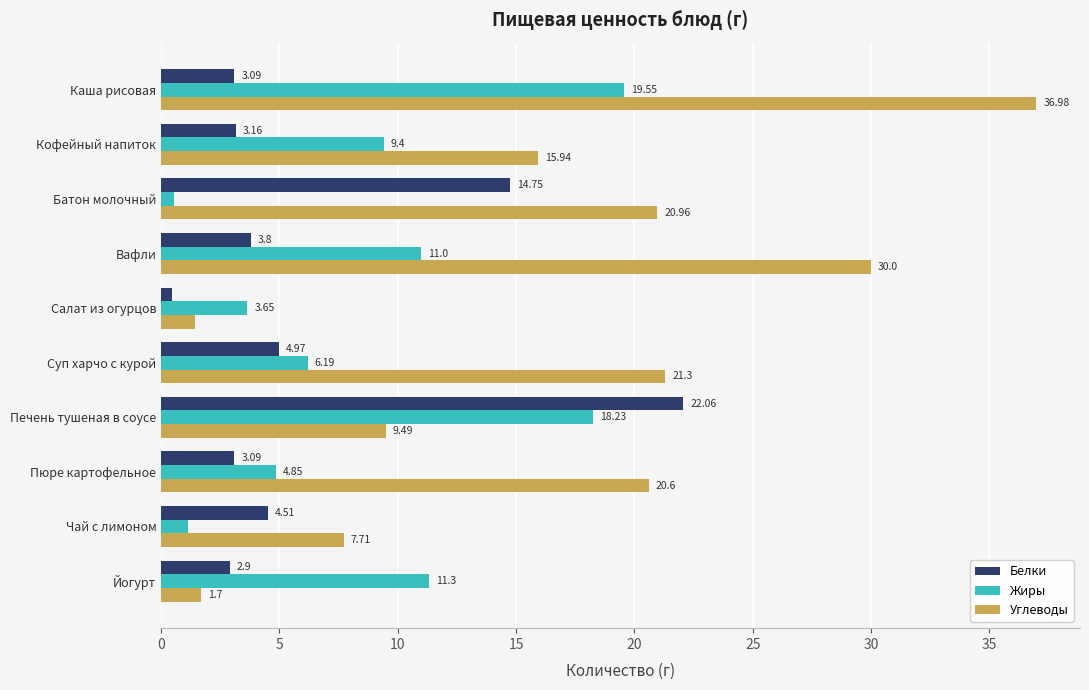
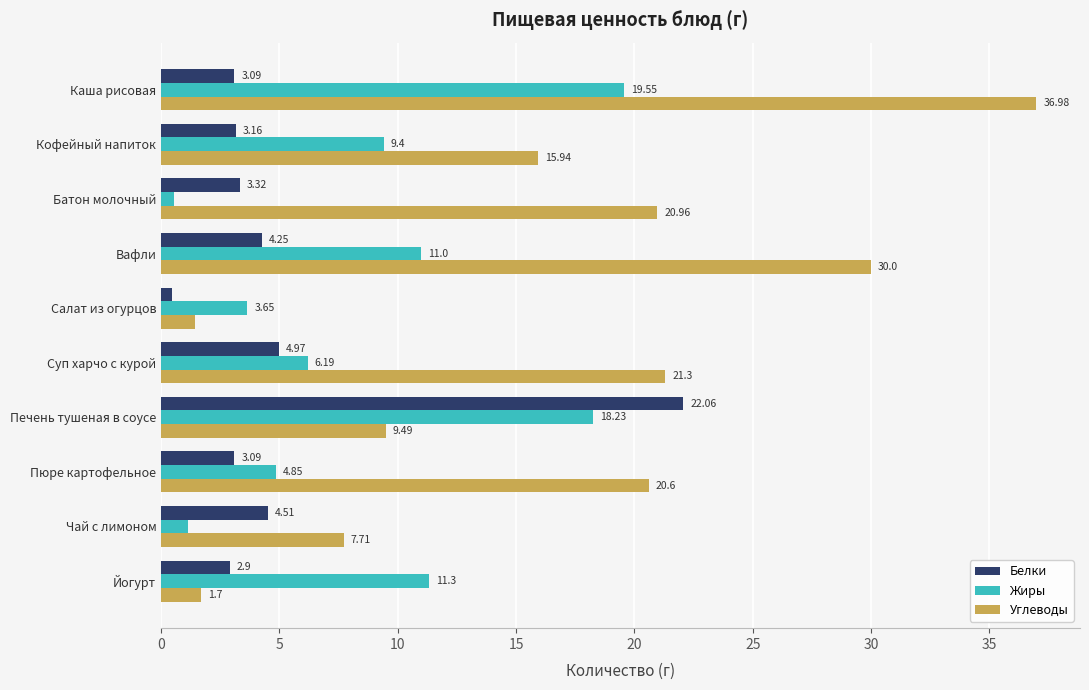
Белки, Батон молочный: 14.75 -> 3.32
Белки, Вафли: 3.8 -> 4.25
